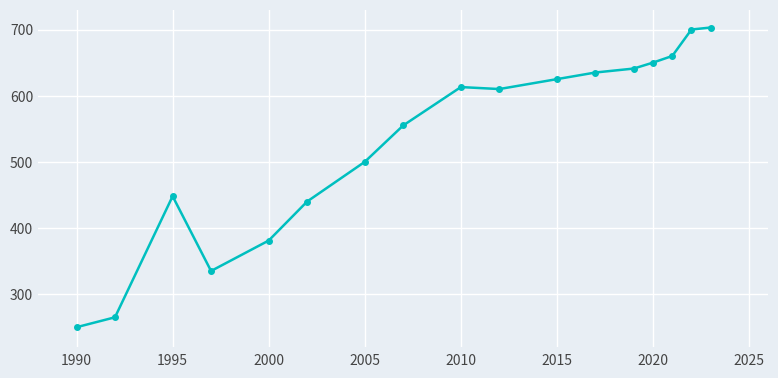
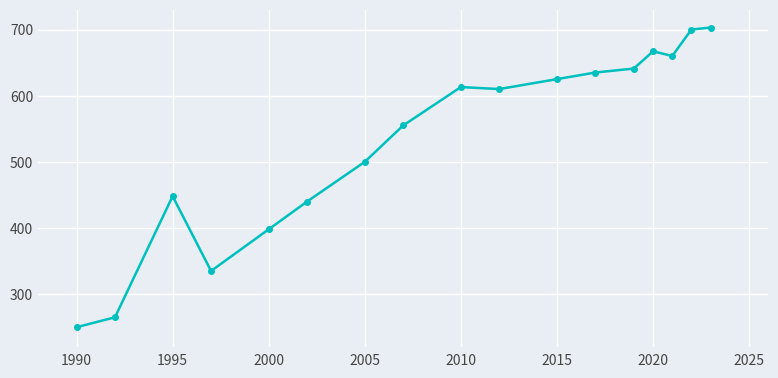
2000: 380 -> 400
2020: 650 -> 670
